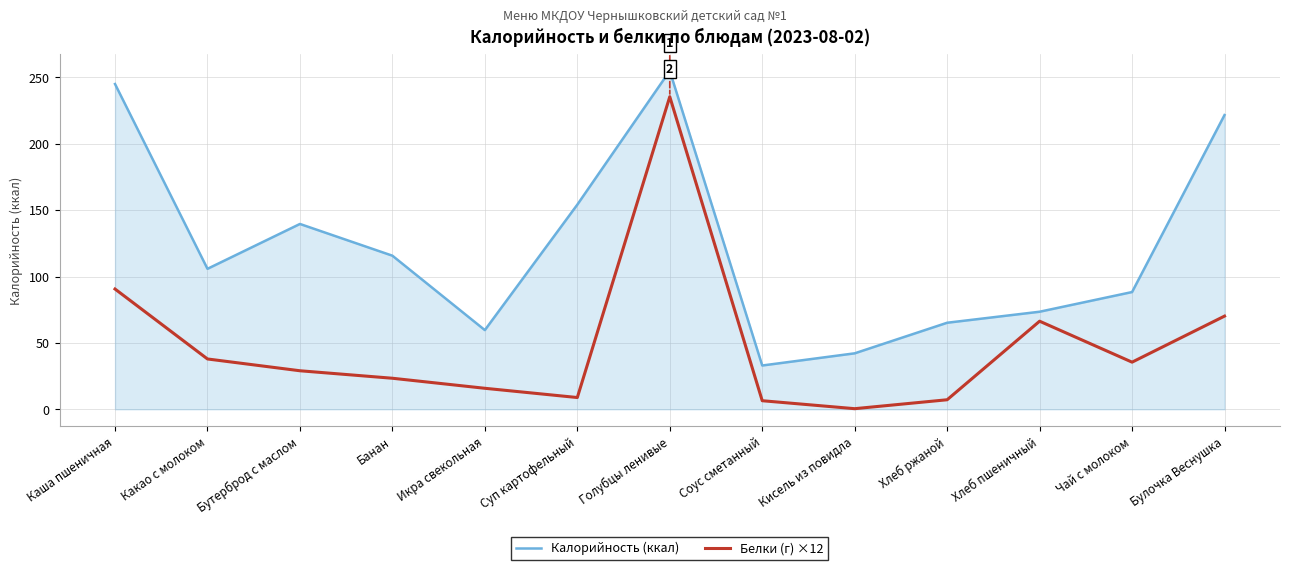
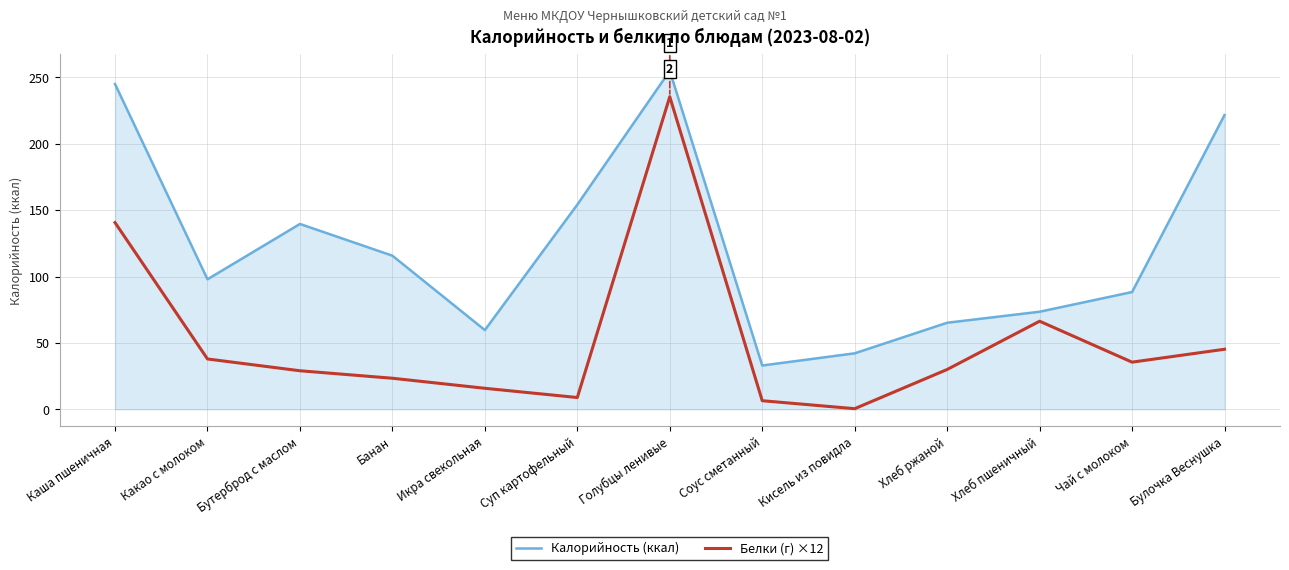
Белки (г) ×12, Каша пшеничная: 91 -> 141
Калорийность (ккал), Какао с молоком: 106 -> 98
Белки (г) ×12, Хлеб ржаной: 7 -> 30
Белки (г) ×12, Булочка Веснушка: 70 -> 45
